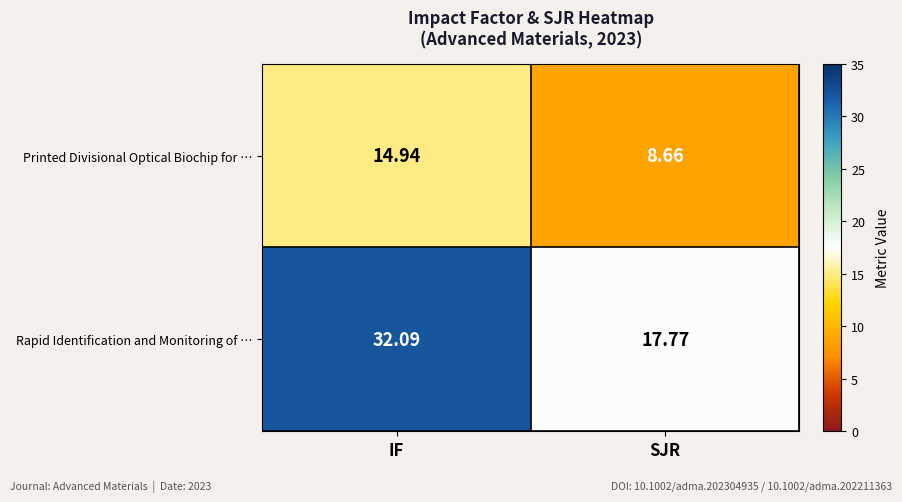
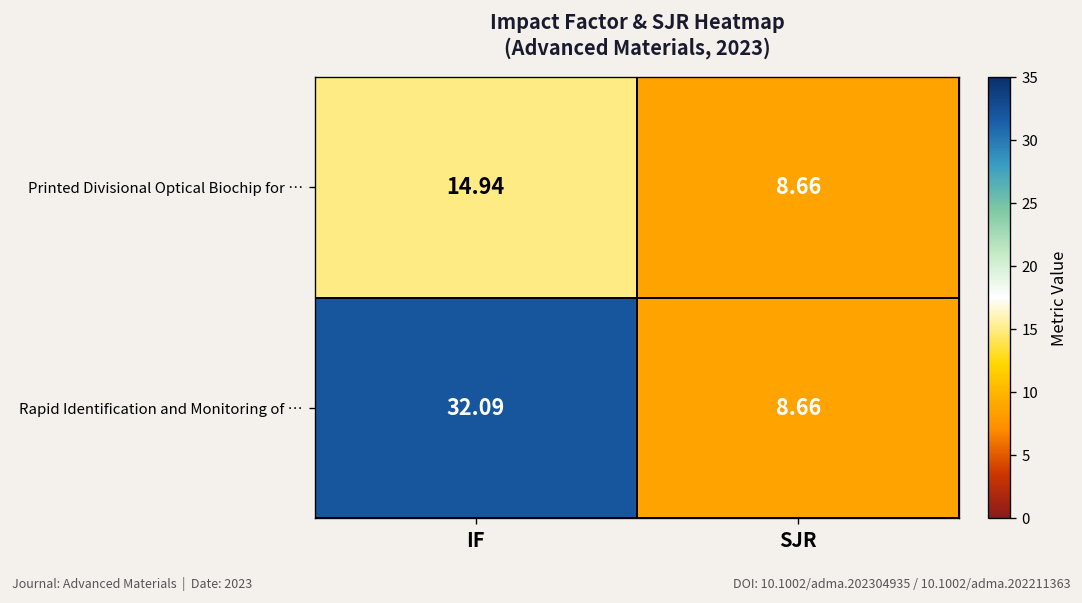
Rapid Identification and Monitoring of …, SJR: 17.77 -> 8.66
